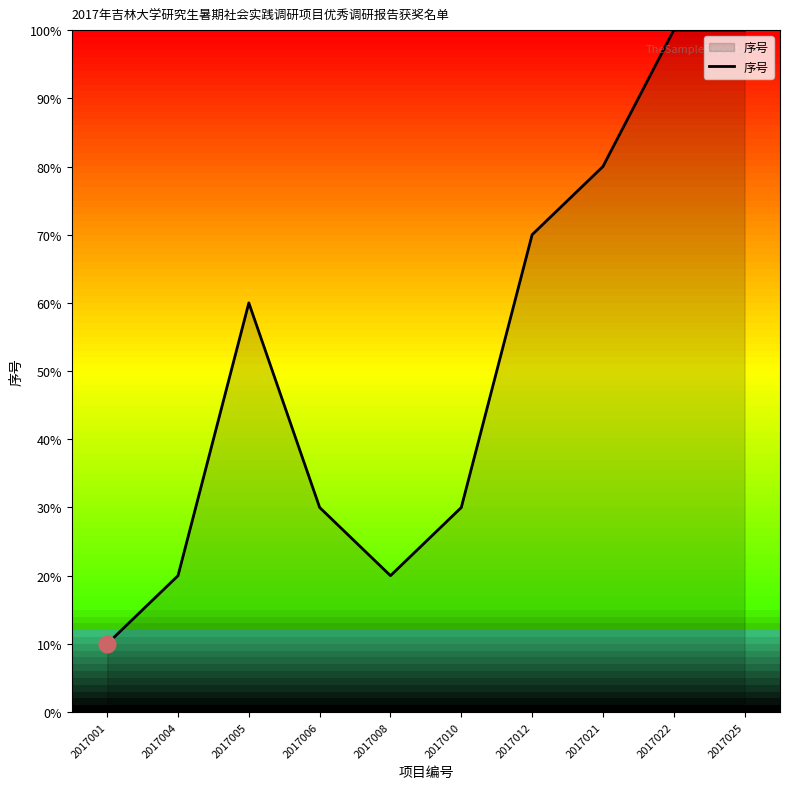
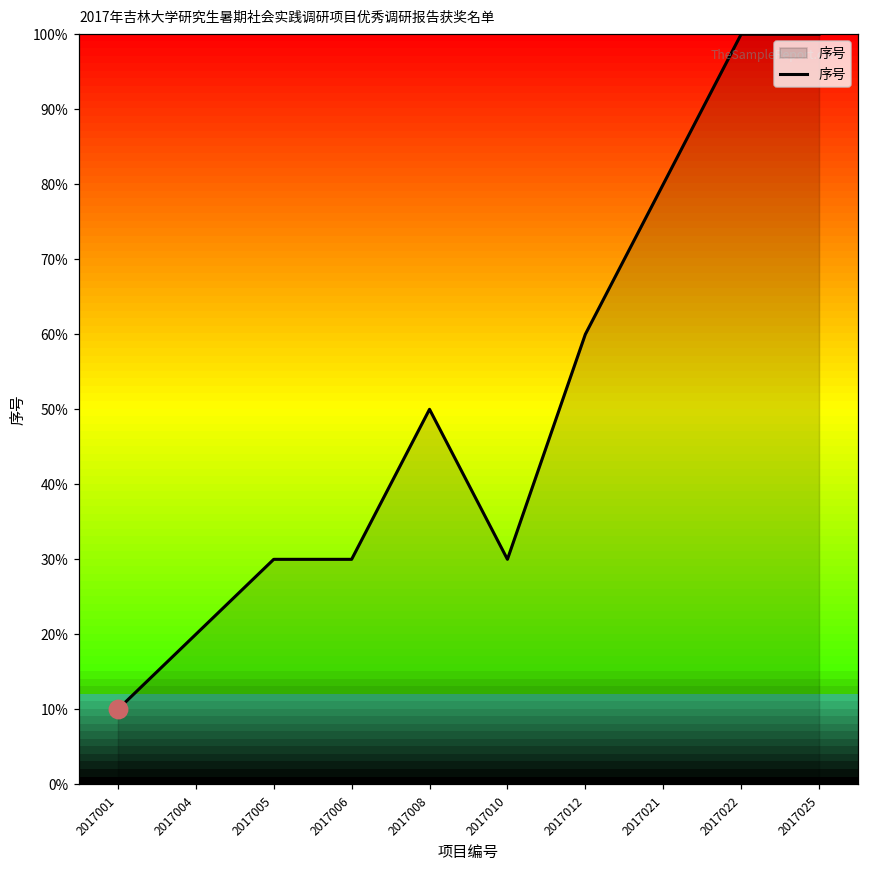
序号, 2017005: 60% -> 30%
序号, 2017008: 20% -> 50%
序号, 2017012: 70% -> 60%
